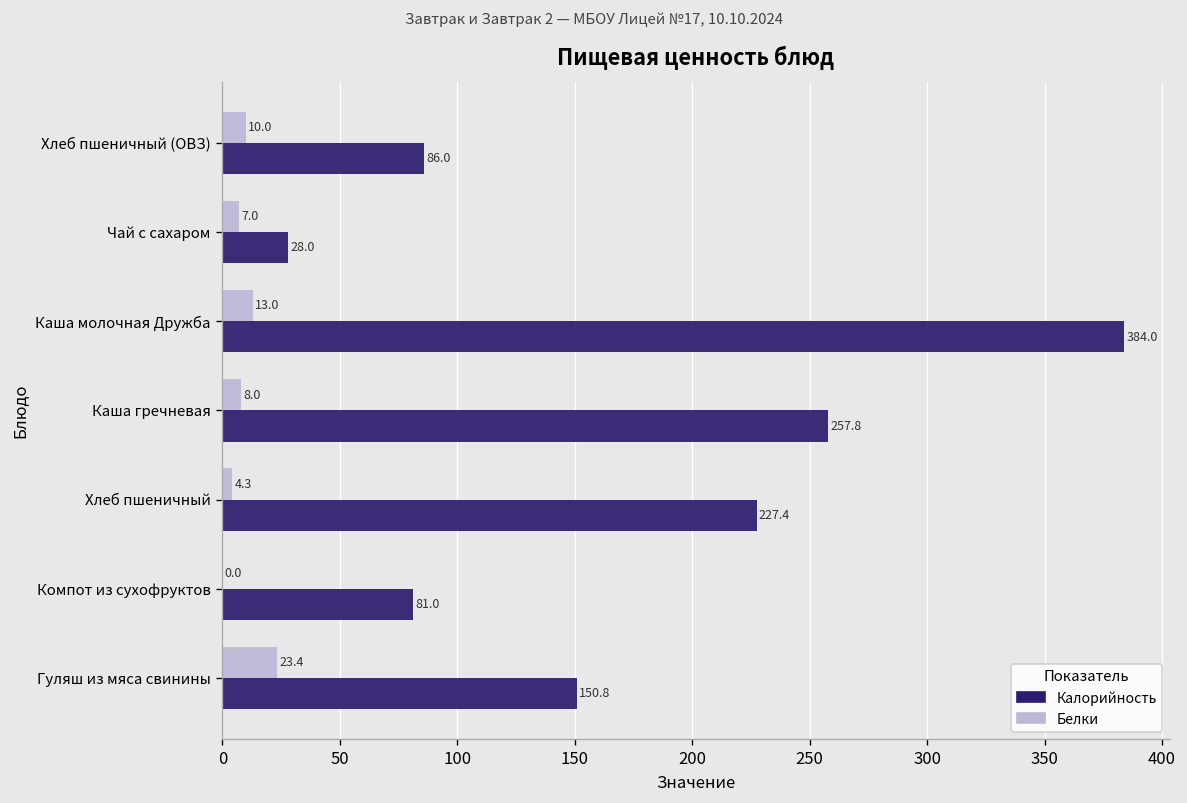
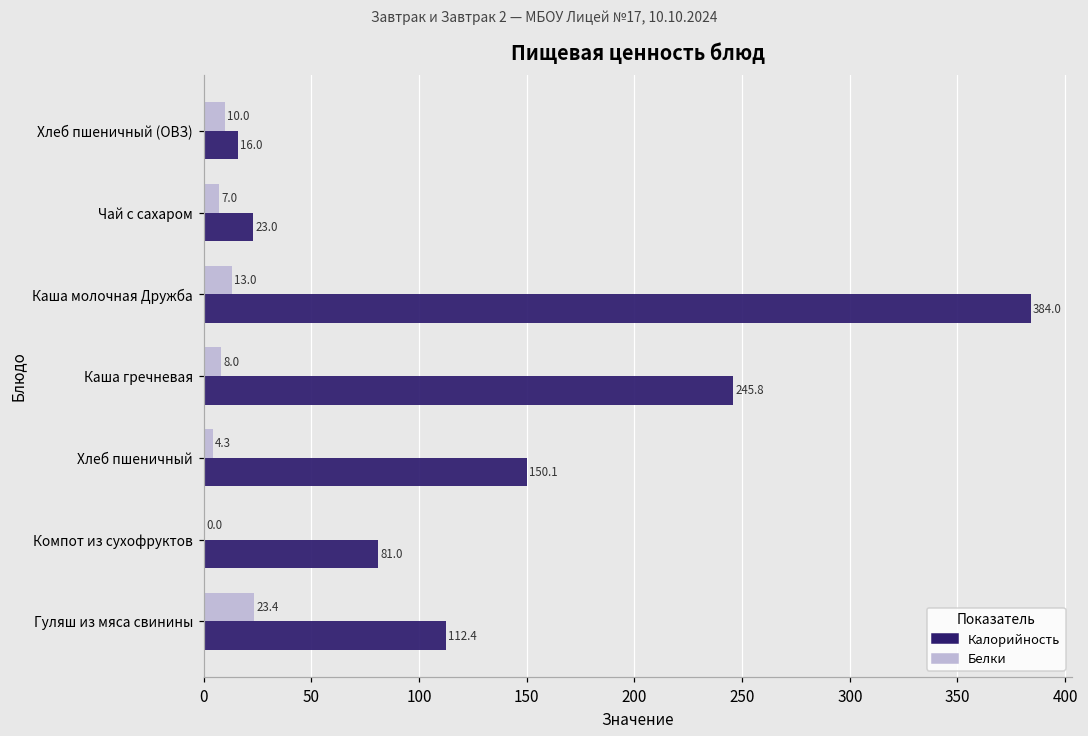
Калорийность, Хлеб пшеничный (ОВЗ): 86.0 -> 16.0
Калорийность, Чай с сахаром: 28.0 -> 23.0
Калорийность, Каша гречневая: 257.8 -> 245.8
Калорийность, Хлеб пшеничный: 227.4 -> 150.1
Калорийность, Гуляш из мяса свинины: 150.8 -> 112.4
